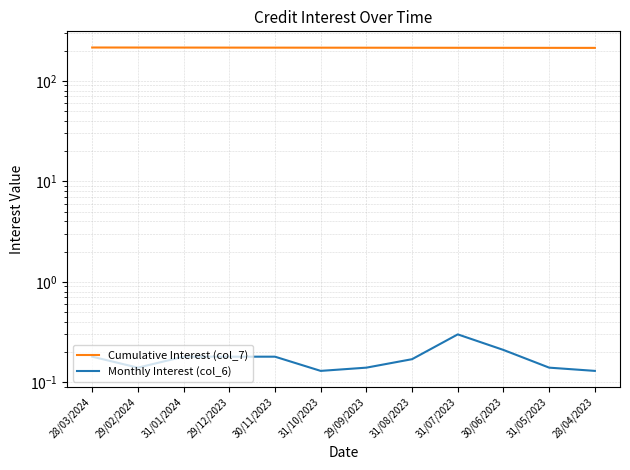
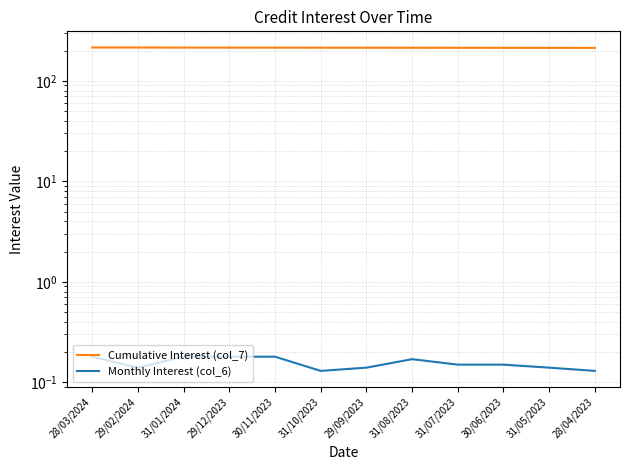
Monthly Interest (col_6), 31/07/2023: 0.30 -> 0.15
Monthly Interest (col_6), 30/06/2023: 0.21 -> 0.15
